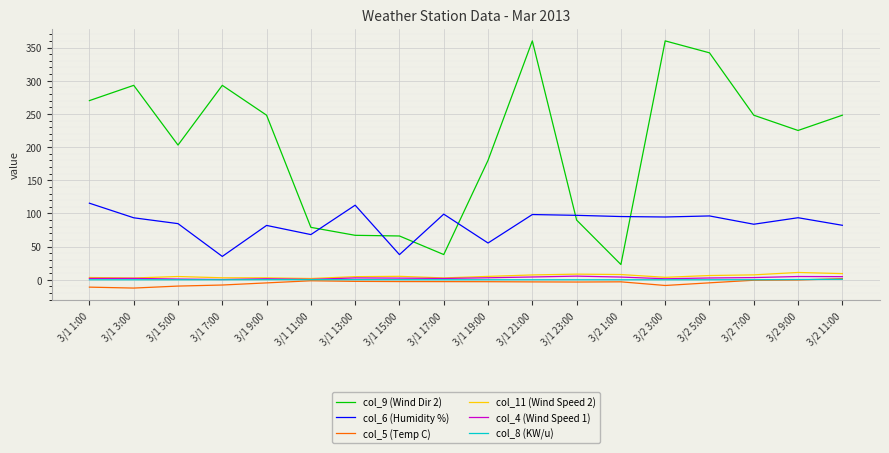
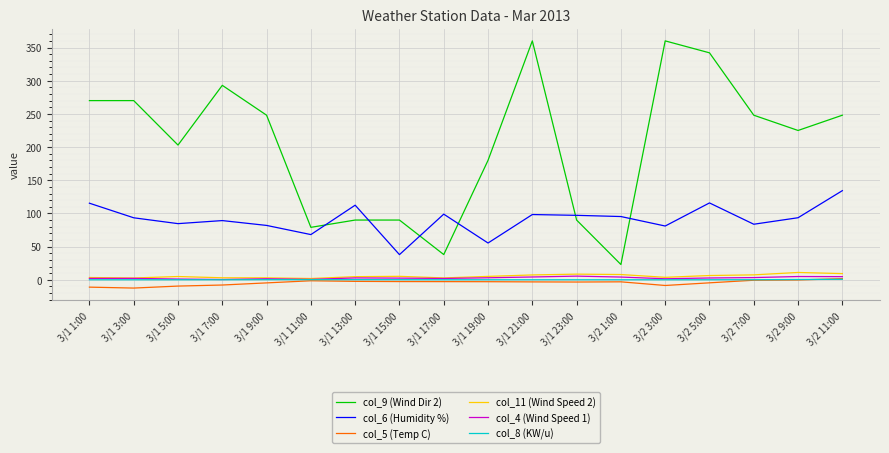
col_9 (Wind Dir 2), 3/1 3:00: 290 -> 270
col_6 (Humidity %), 3/1 7:00: 40 -> 90
col_9 (Wind Dir 2), 3/1 13:00: 70 -> 90
col_9 (Wind Dir 2), 3/1 15:00: 70 -> 90
col_6 (Humidity %), 3/2 3:00: 90 -> 80
col_6 (Humidity %), 3/2 5:00: 100 -> 120
col_6 (Humidity %), 3/2 11:00: 80 -> 130
